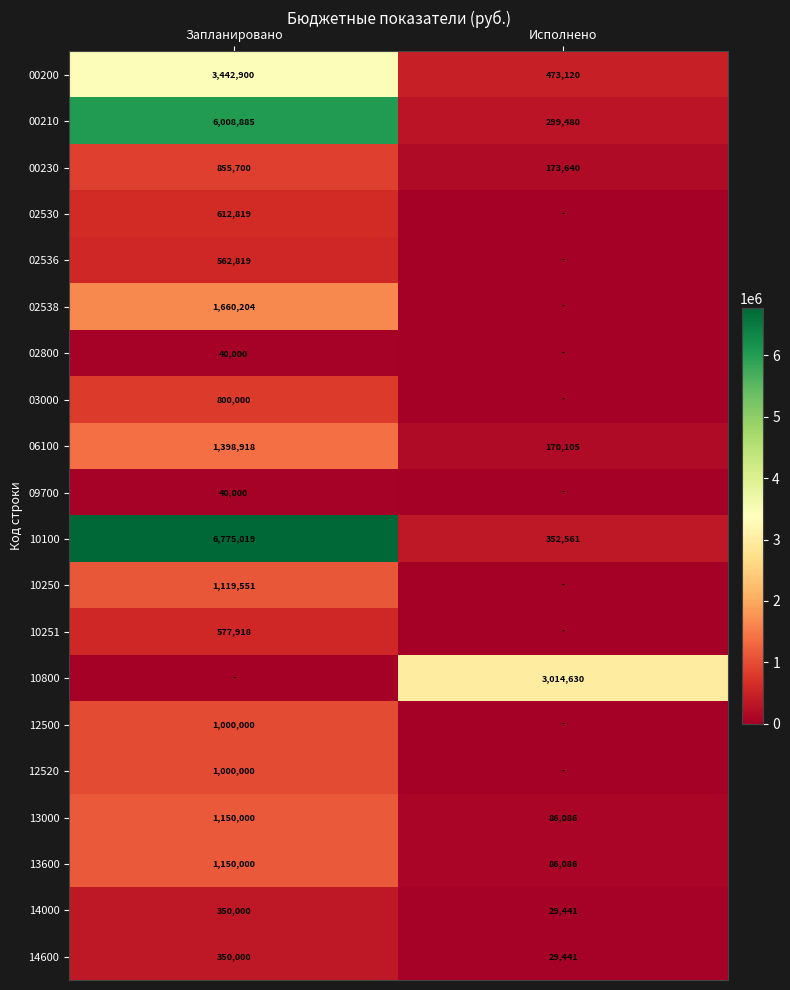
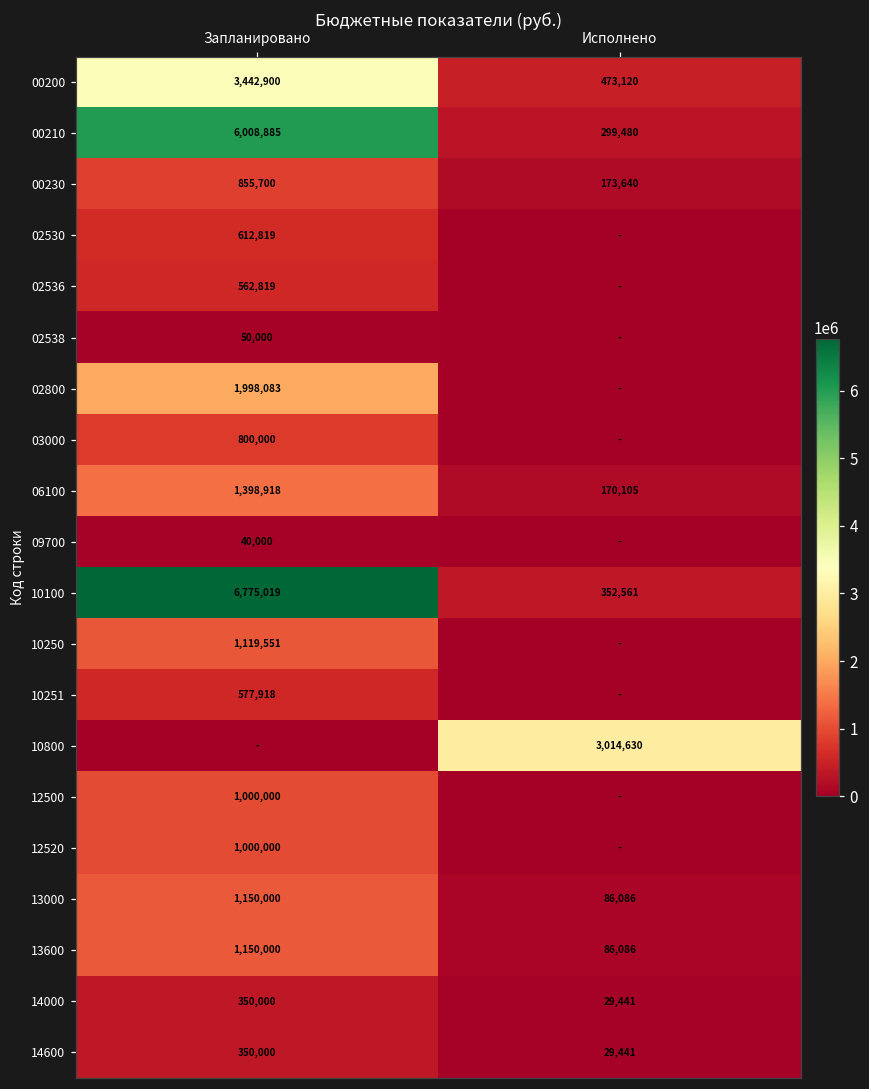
02538, Запланировано: 1,660,204 -> 50,000
02800, Запланировано: 40,000 -> 1,998,083
